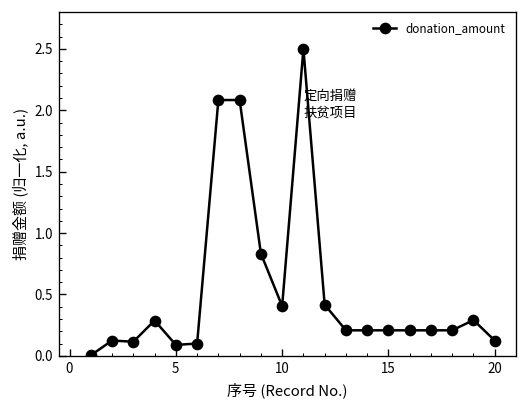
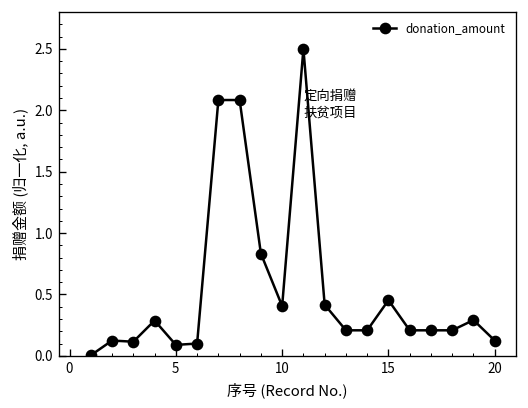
15: 0.21 -> 0.45
